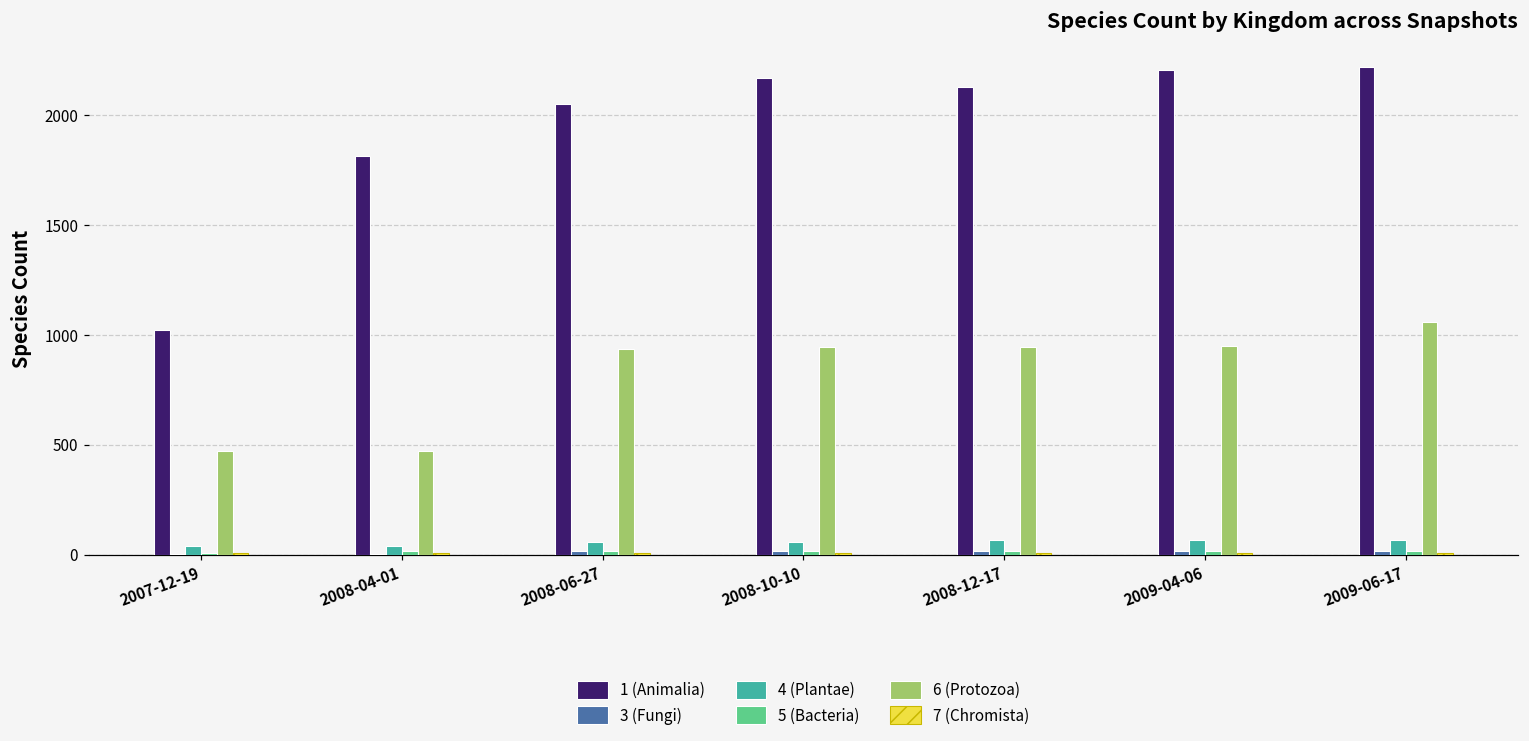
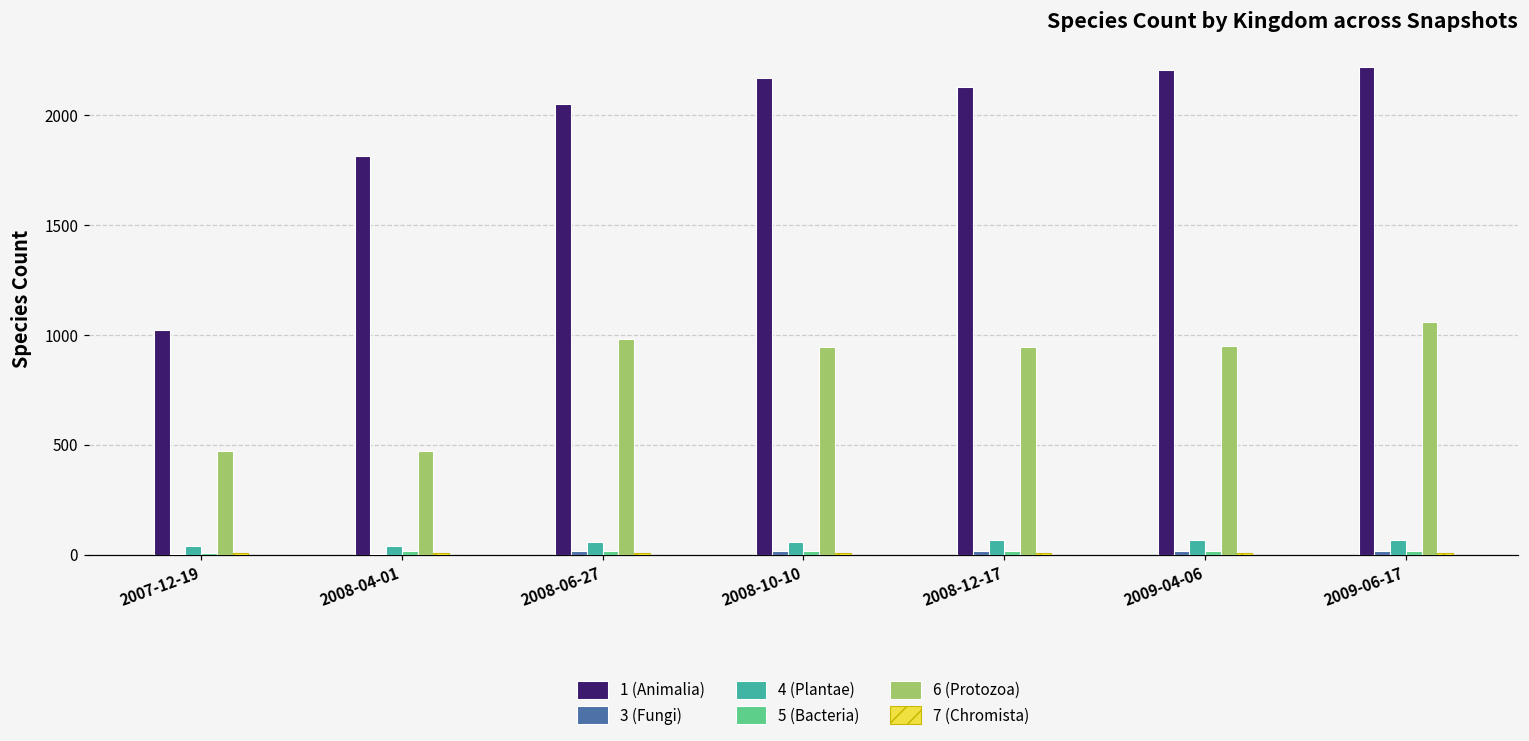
6 (Protozoa), 2008-06-27: 940 -> 980
